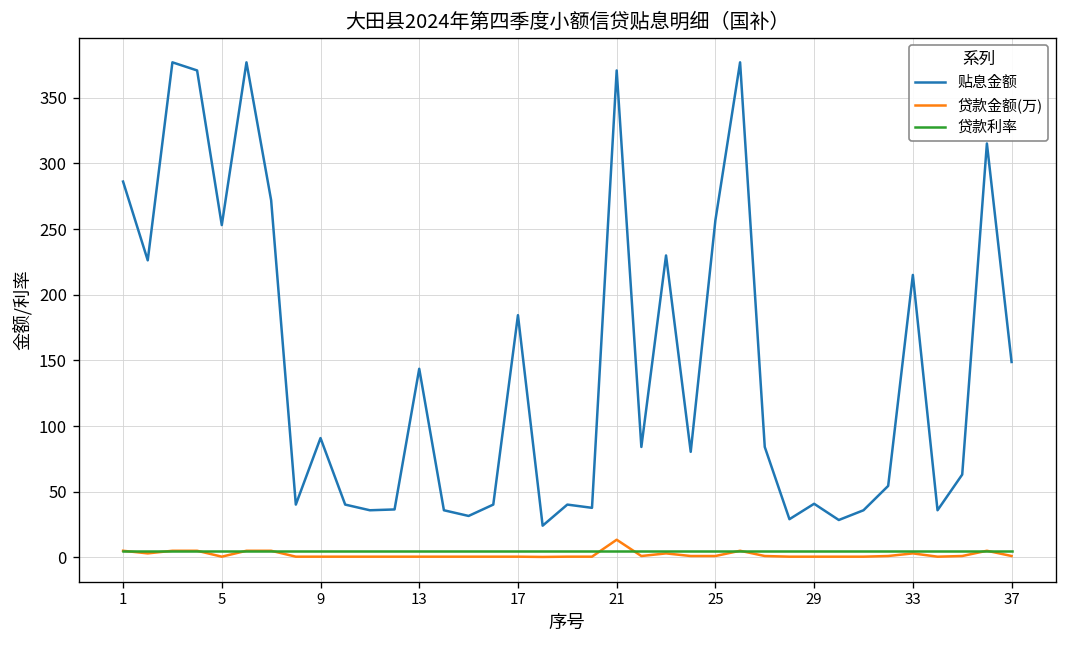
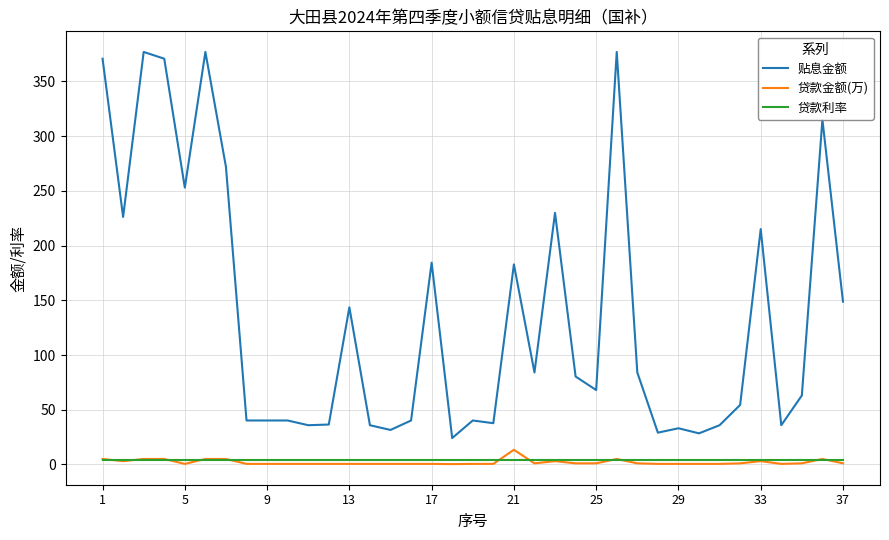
贴息金额, 1: 286 -> 371
贴息金额, 9: 91 -> 40
贴息金额, 21: 371 -> 183
贴息金额, 25: 257 -> 68
贴息金额, 29: 41 -> 33
